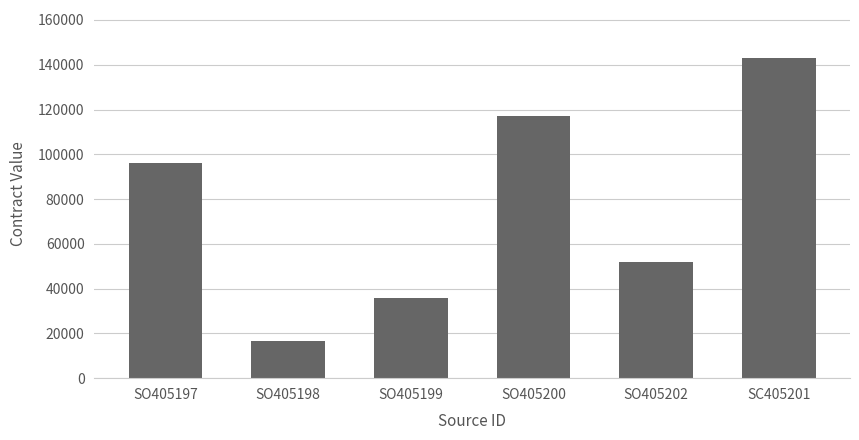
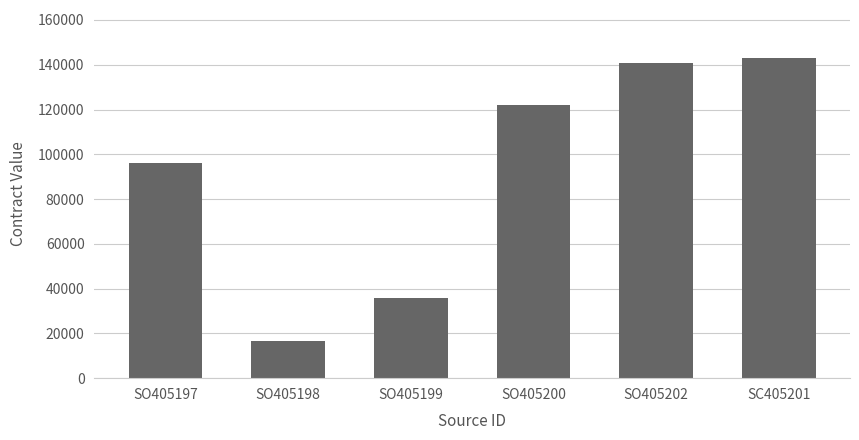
SO405200: 117000 -> 122000
SO405202: 52000 -> 141000
